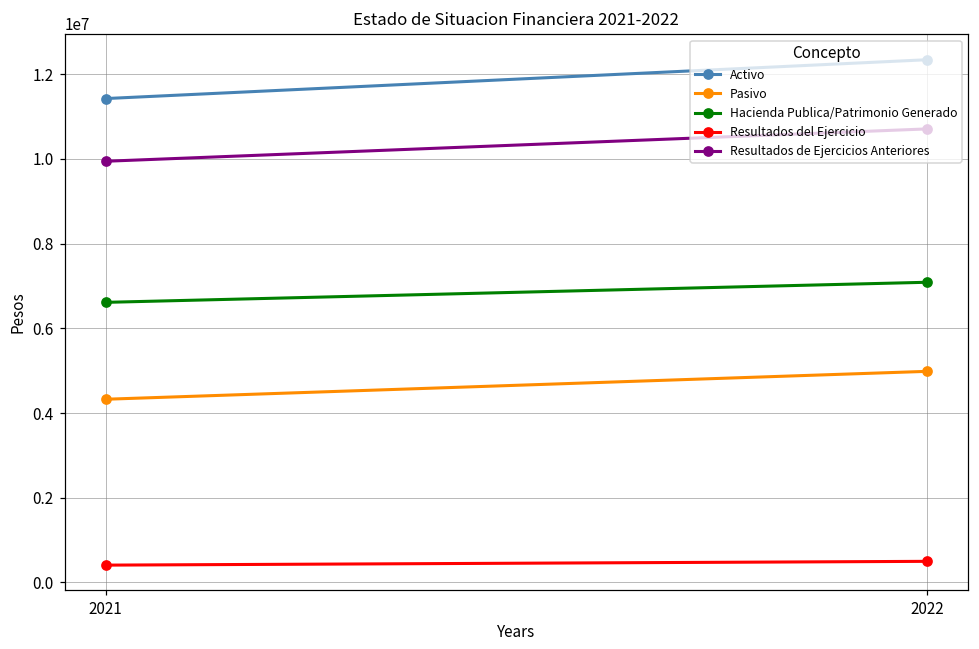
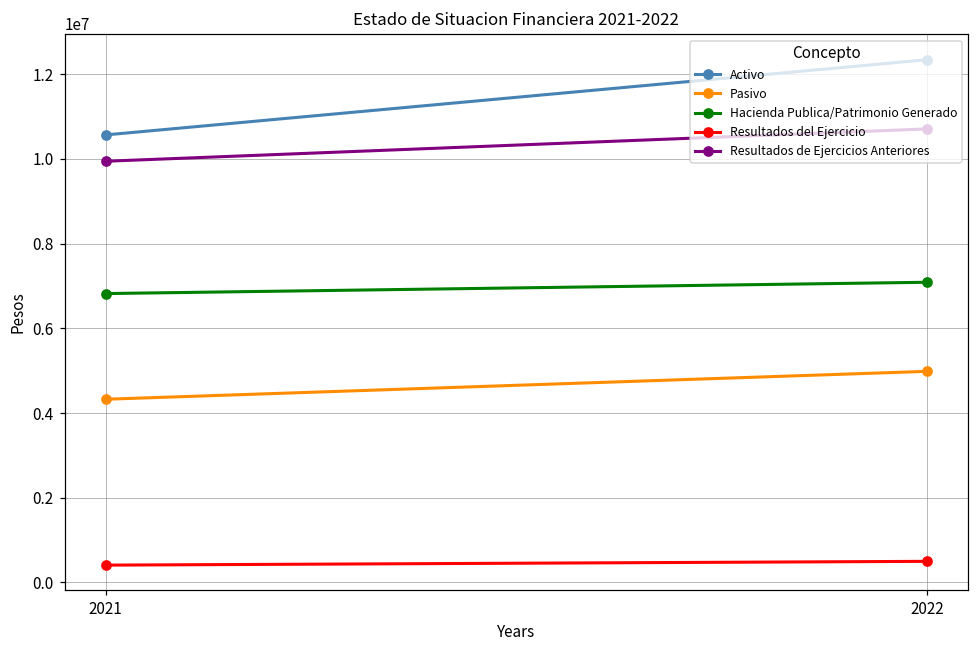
Activo, 2021: 11400000 -> 10600000
Hacienda Publica/Patrimonio Generado, 2021: 6600000 -> 6800000
